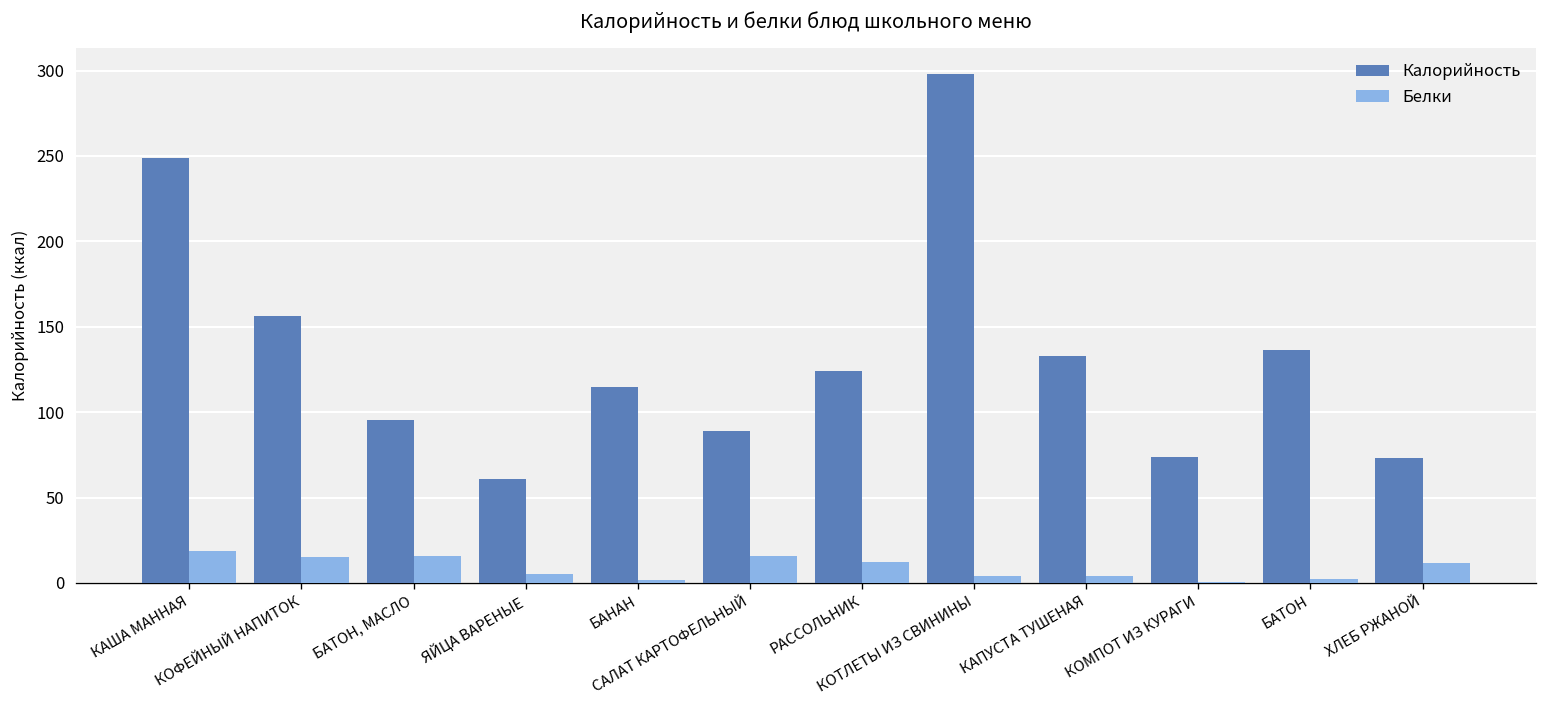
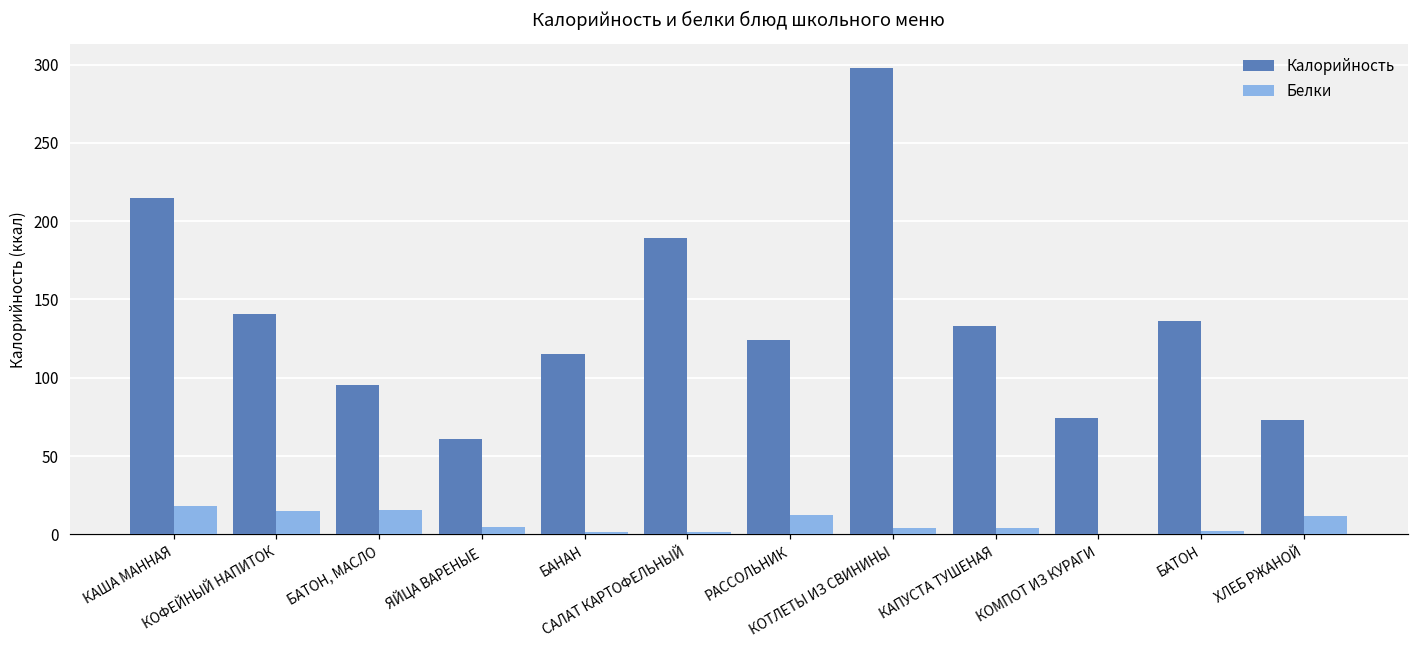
Калорийность, КАША МАННАЯ: 249 -> 215
Калорийность, КОФЕЙНЫЙ НАПИТОК: 156 -> 141
Калорийность, САЛАТ КАРТОФЕЛЬНЫЙ: 89 -> 189
Белки, САЛАТ КАРТОФЕЛЬНЫЙ: 16 -> 2
